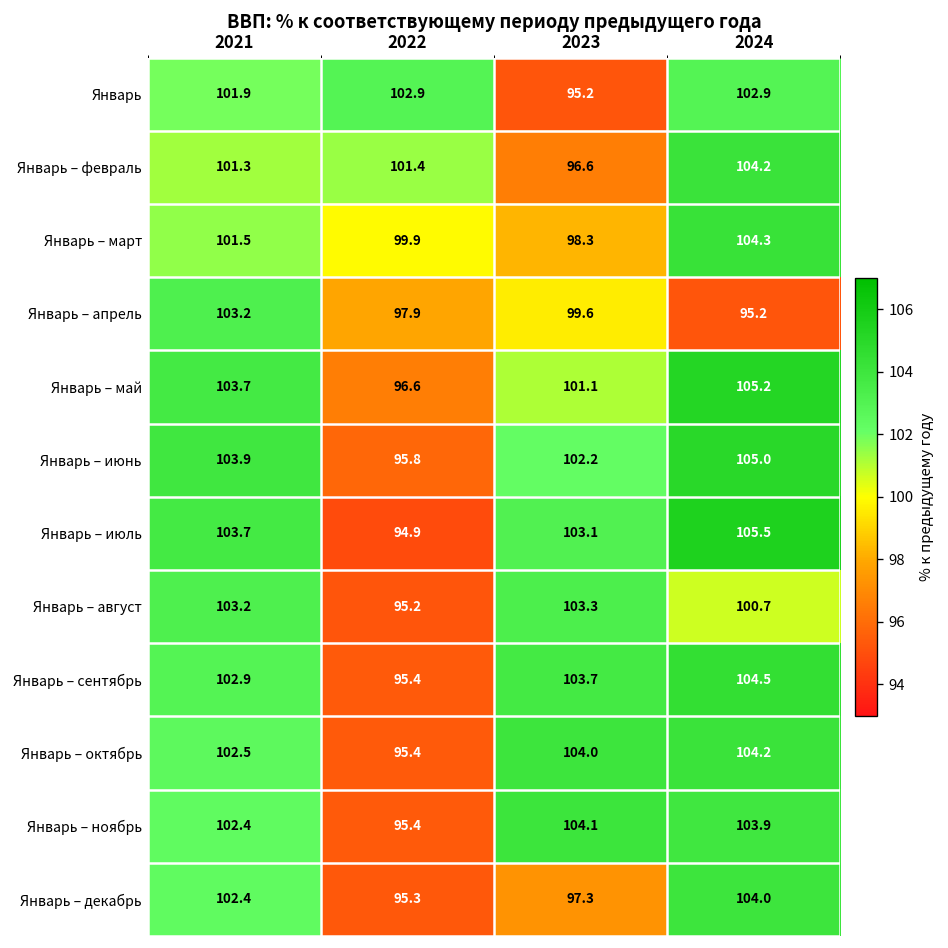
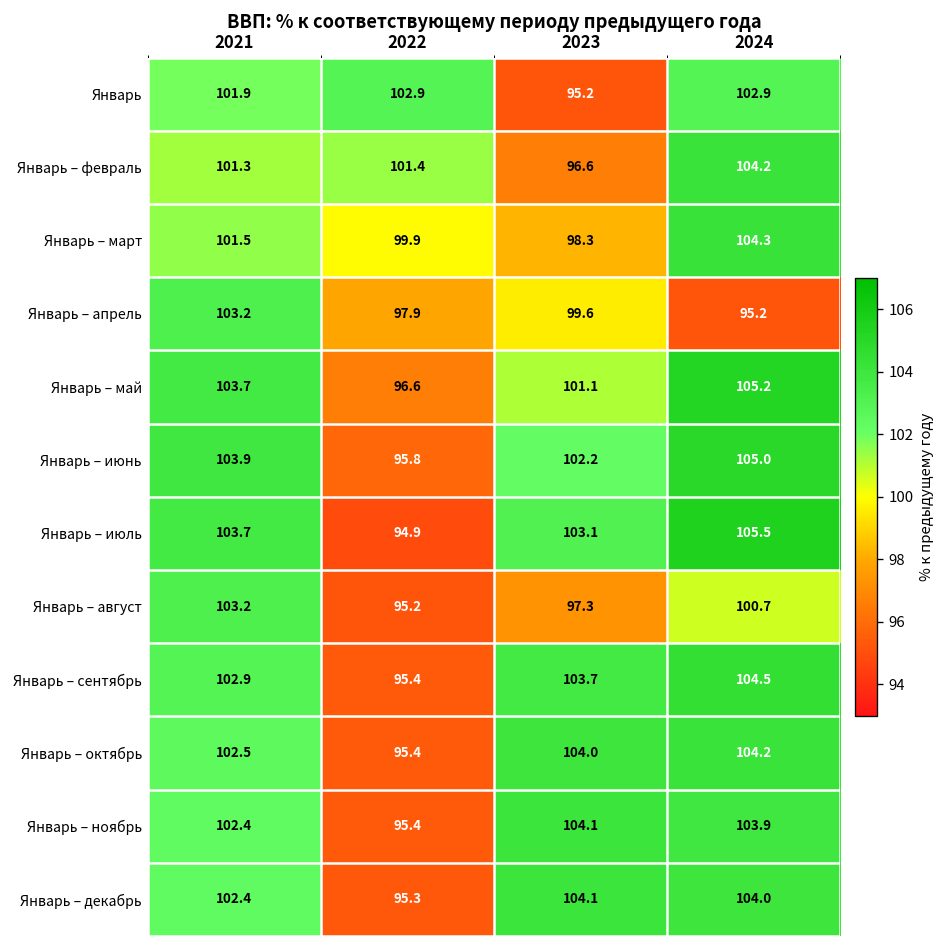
Январь – август, 2023: 103.3 -> 97.3
Январь – декабрь, 2023: 97.3 -> 104.1
